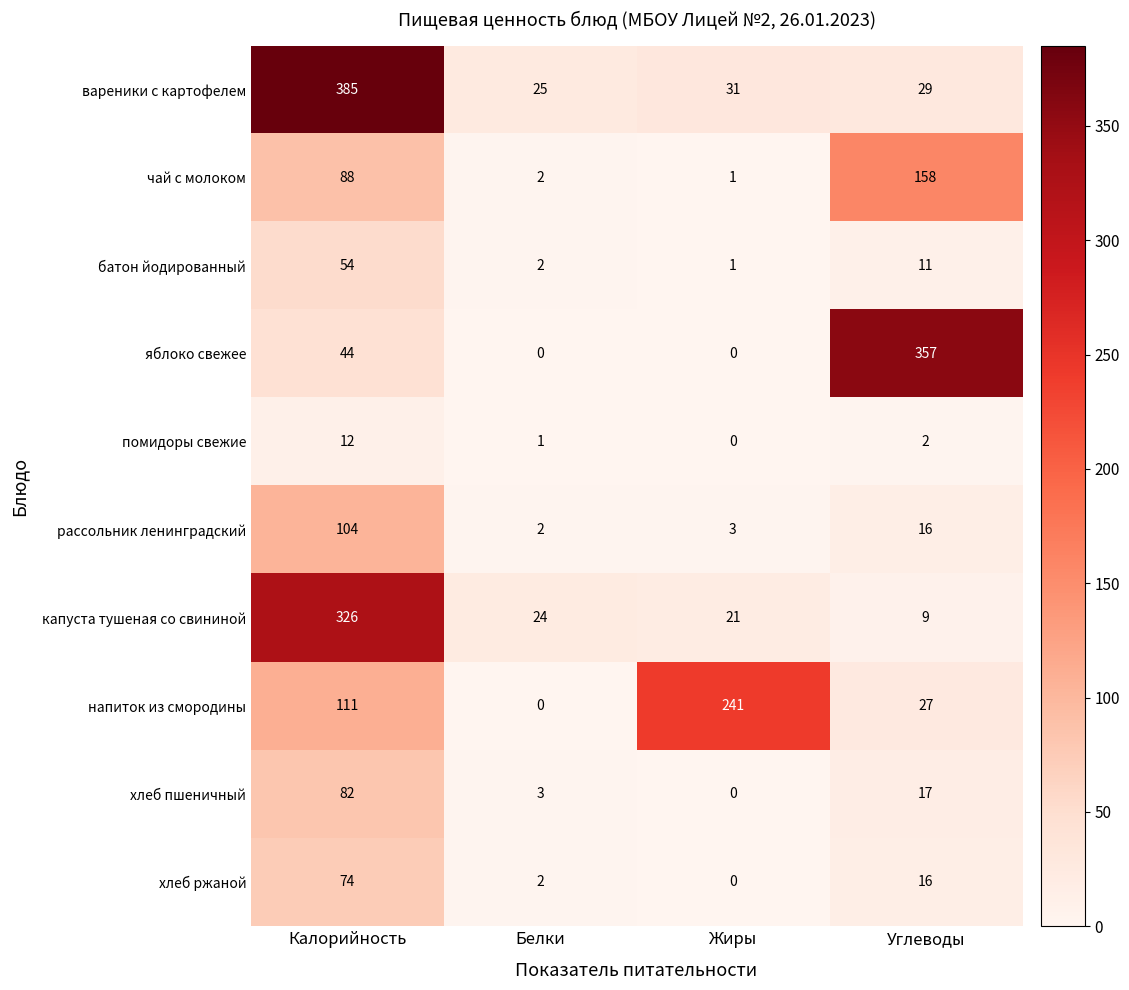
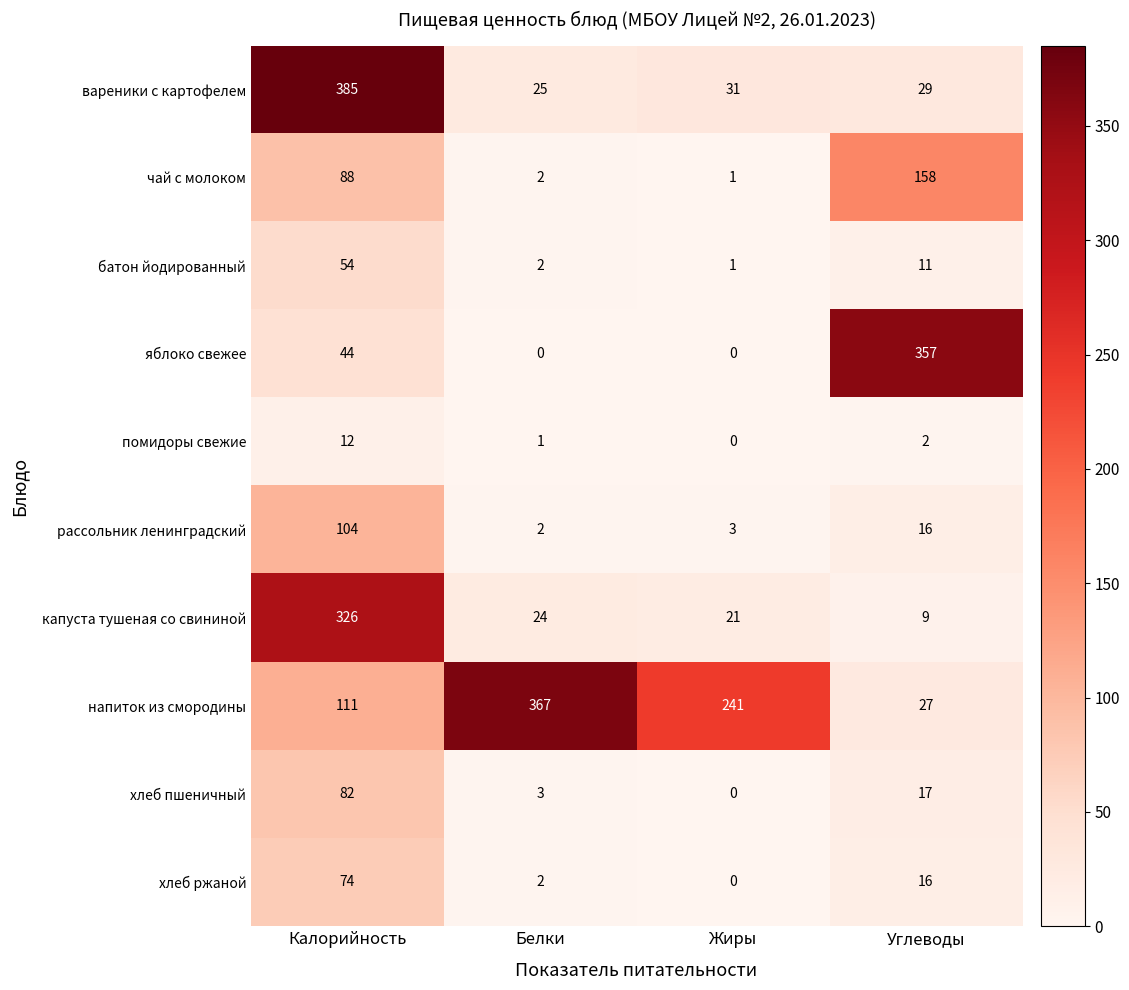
напиток из смородины, Белки: 0 -> 367
